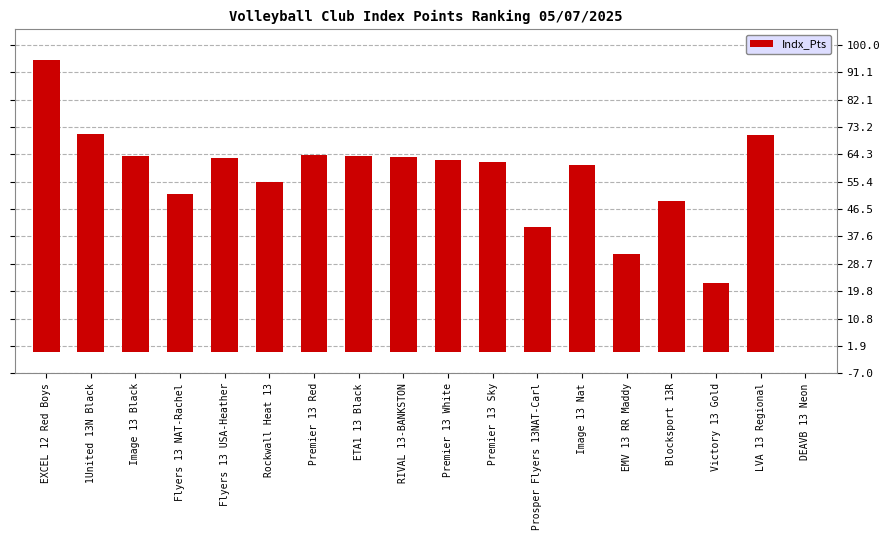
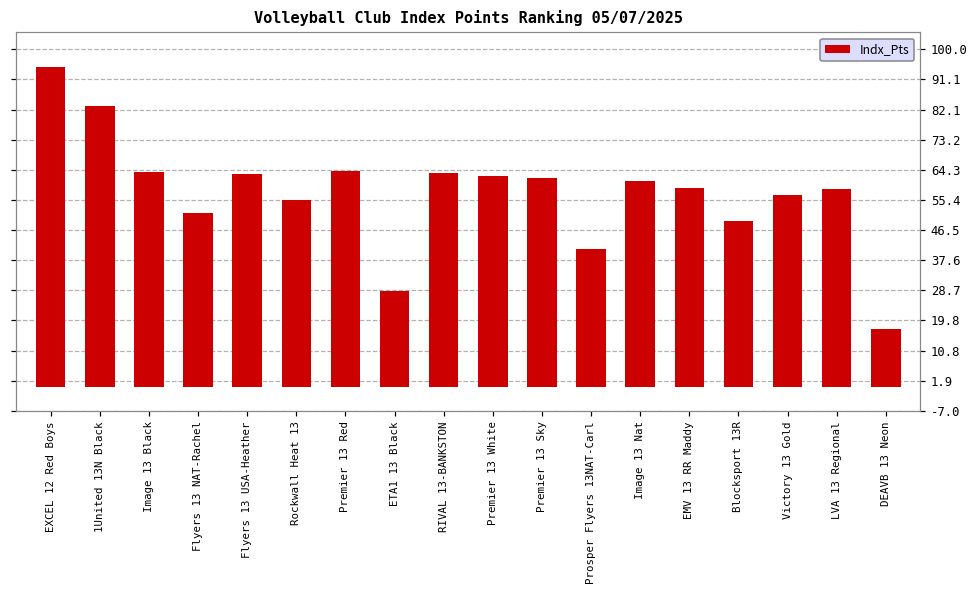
1United 13N Black: 71 -> 83
ETA1 13 Black: 64 -> 29
EMV 13 RR Maddy: 32 -> 59
Victory 13 Gold: 22 -> 57
LVA 13 Regional: 71 -> 59
DEAVB 13 Neon: 0 -> 17
